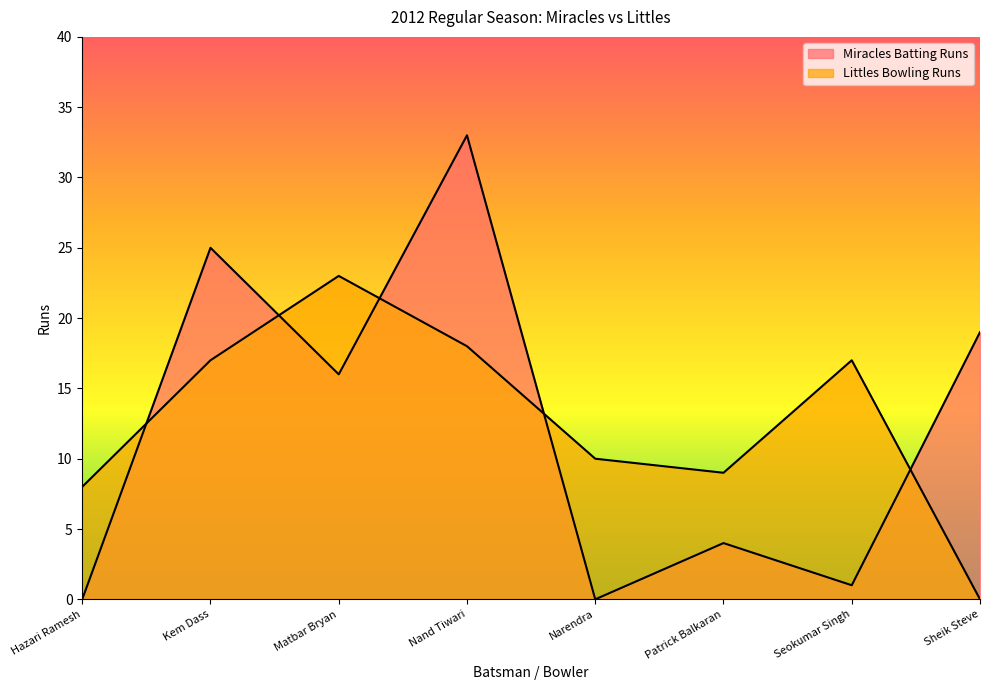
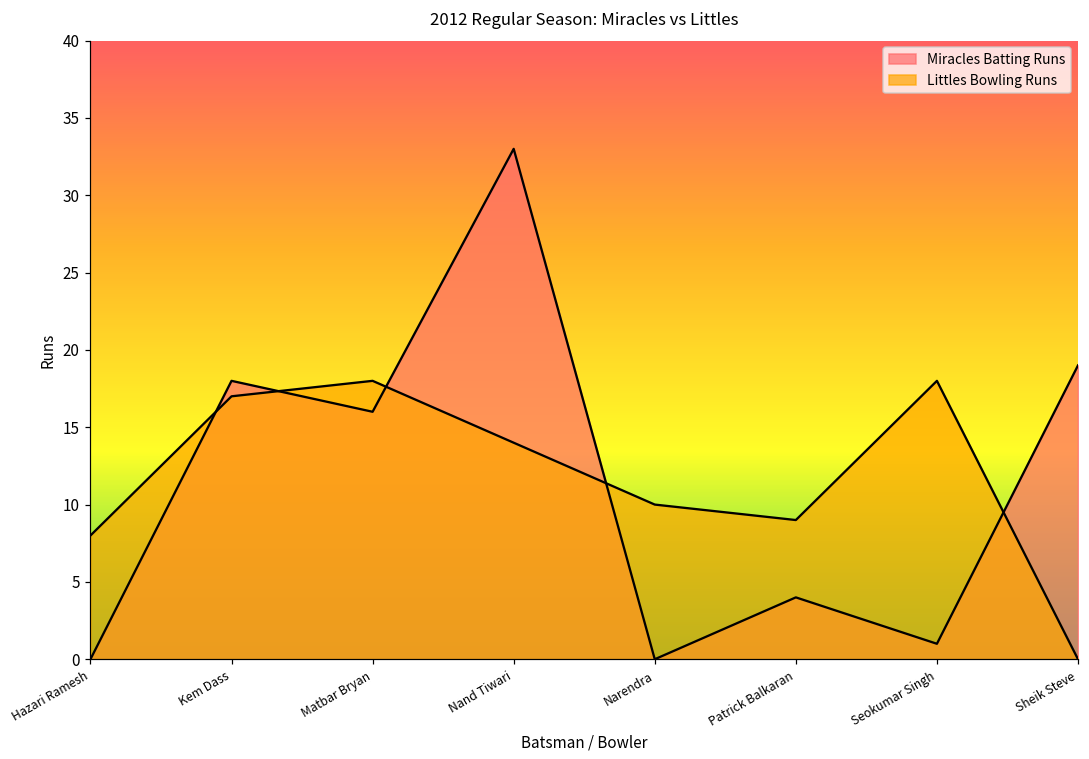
Miracles Batting Runs, Kem Dass: 25 -> 18
Littles Bowling Runs, Matbar Bryan: 23 -> 18
Littles Bowling Runs, Nand Tiwari: 18 -> 14
Littles Bowling Runs, Seokumar Singh: 17 -> 18
